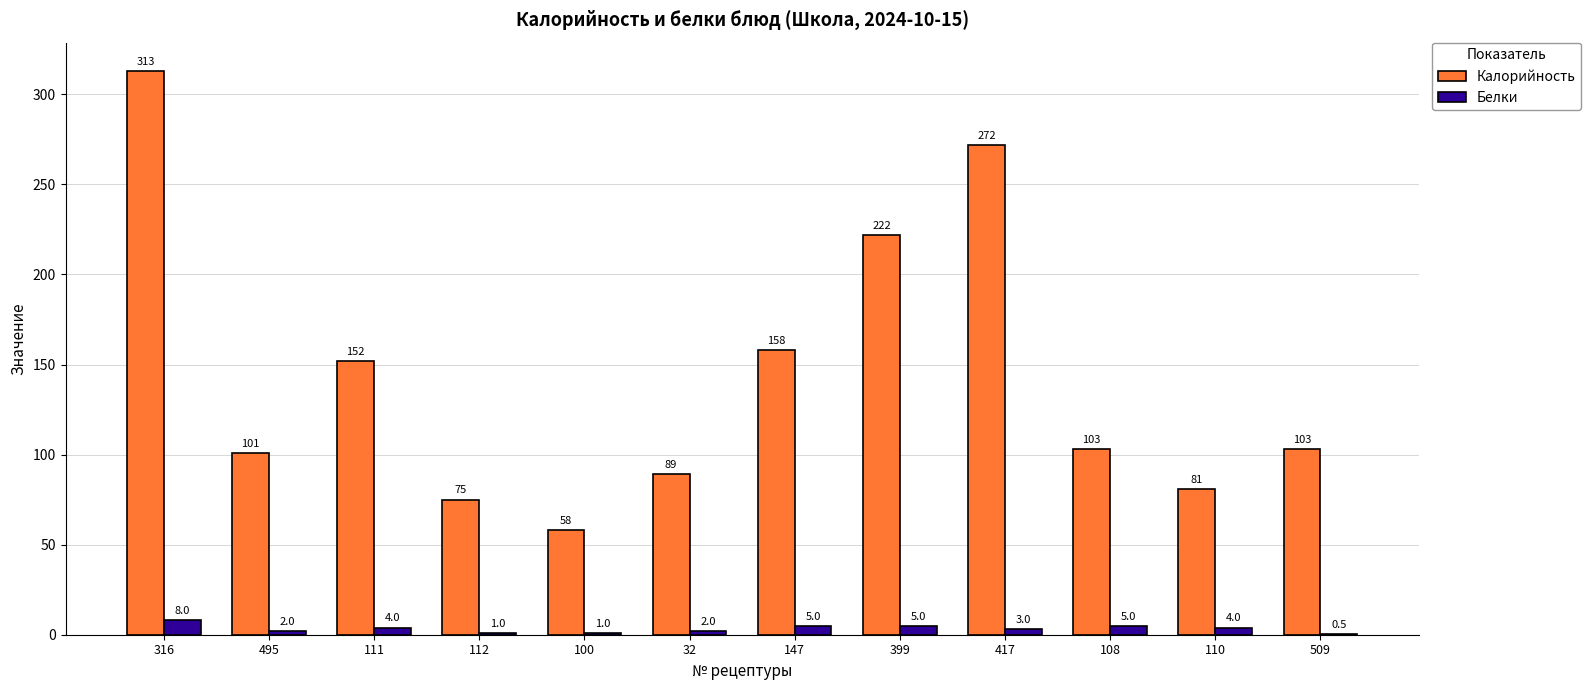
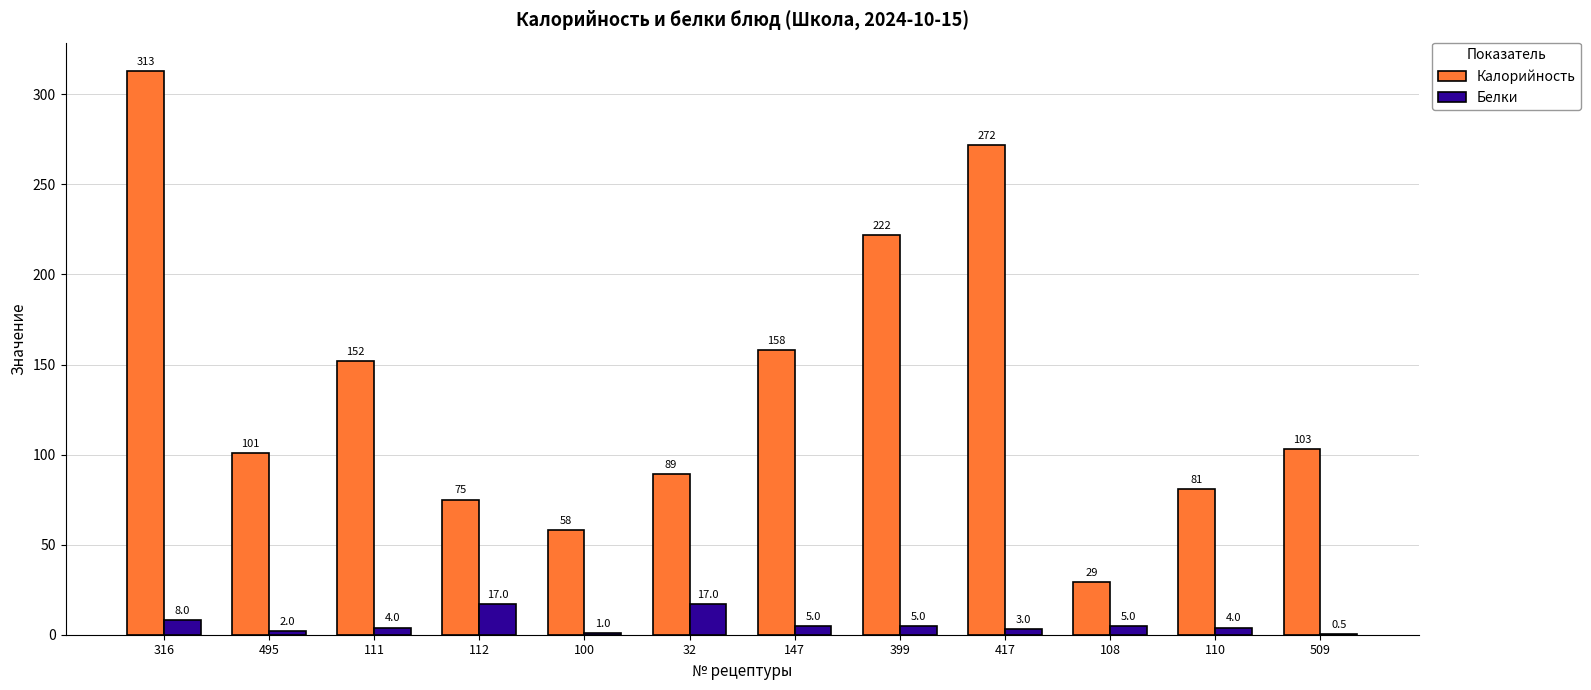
Белки, 112: 1.0 -> 17.0
Белки, 32: 2.0 -> 17.0
Калорийность, 108: 103 -> 29
